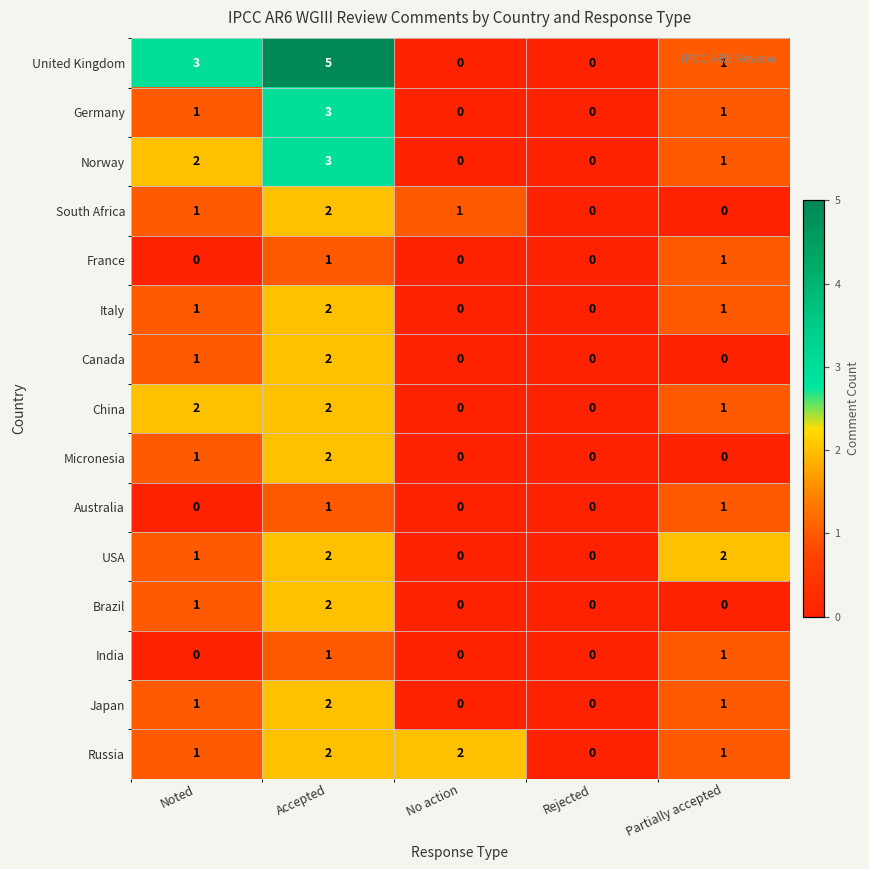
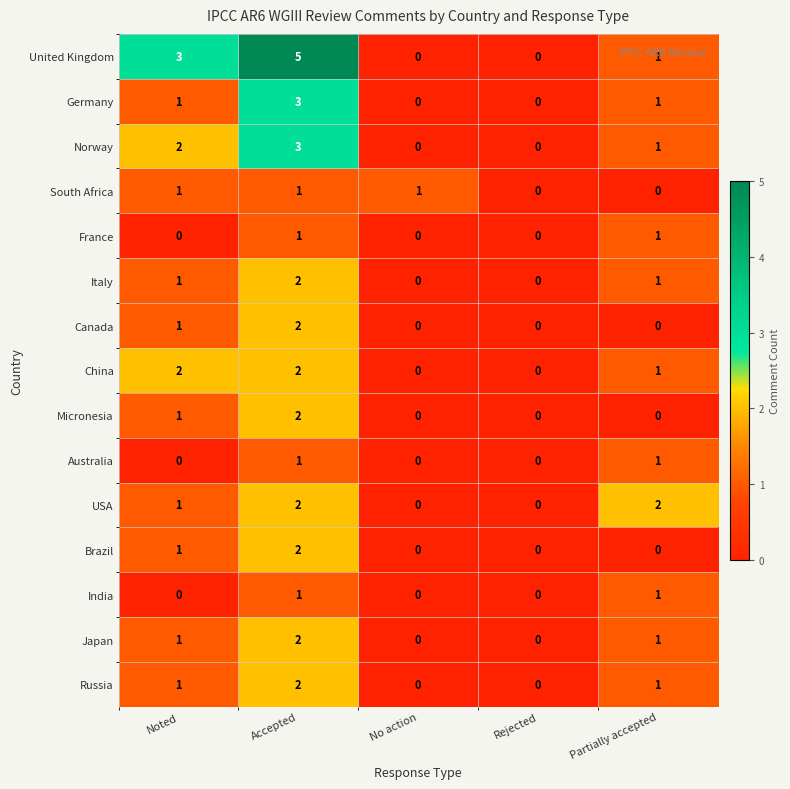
South Africa, Accepted: 2 -> 1
Russia, No action: 2 -> 0
